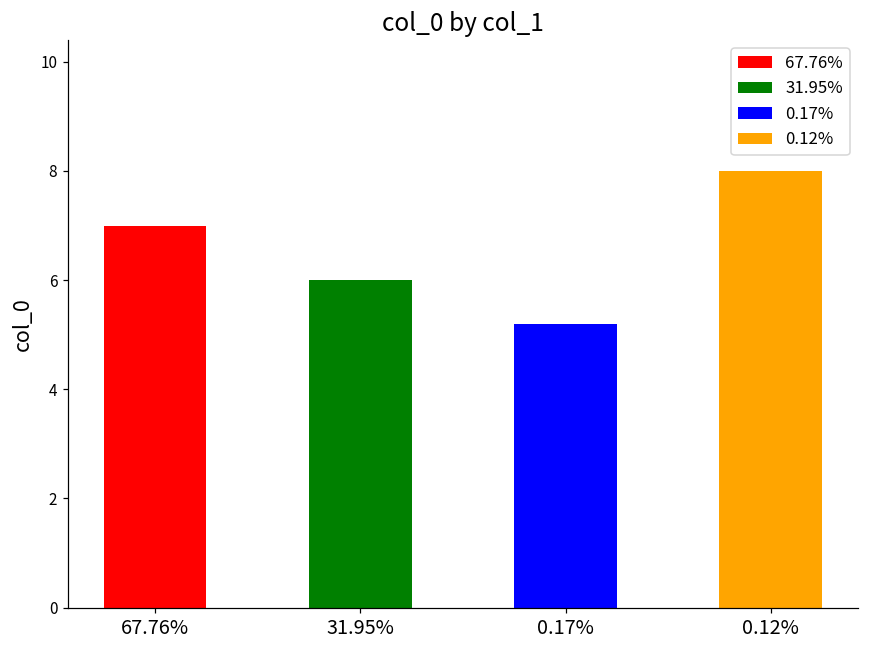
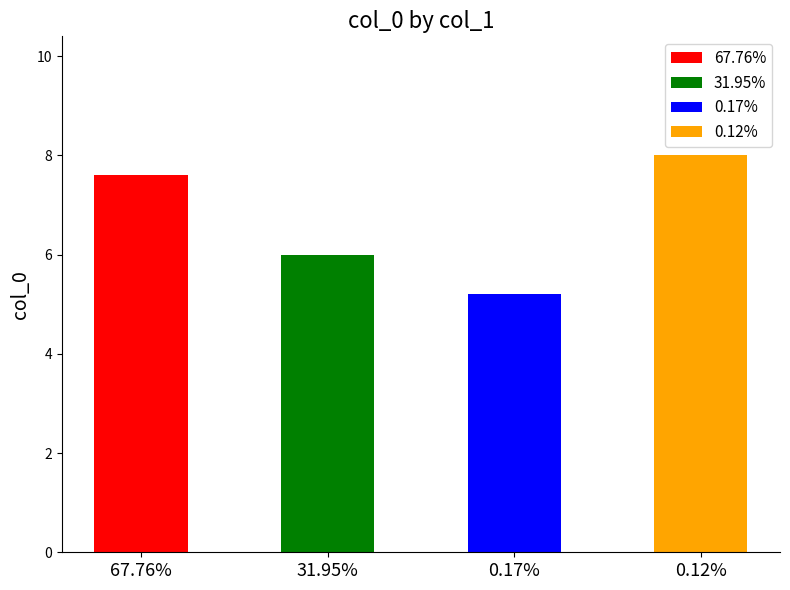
67.76%: 7.0 -> 7.6
